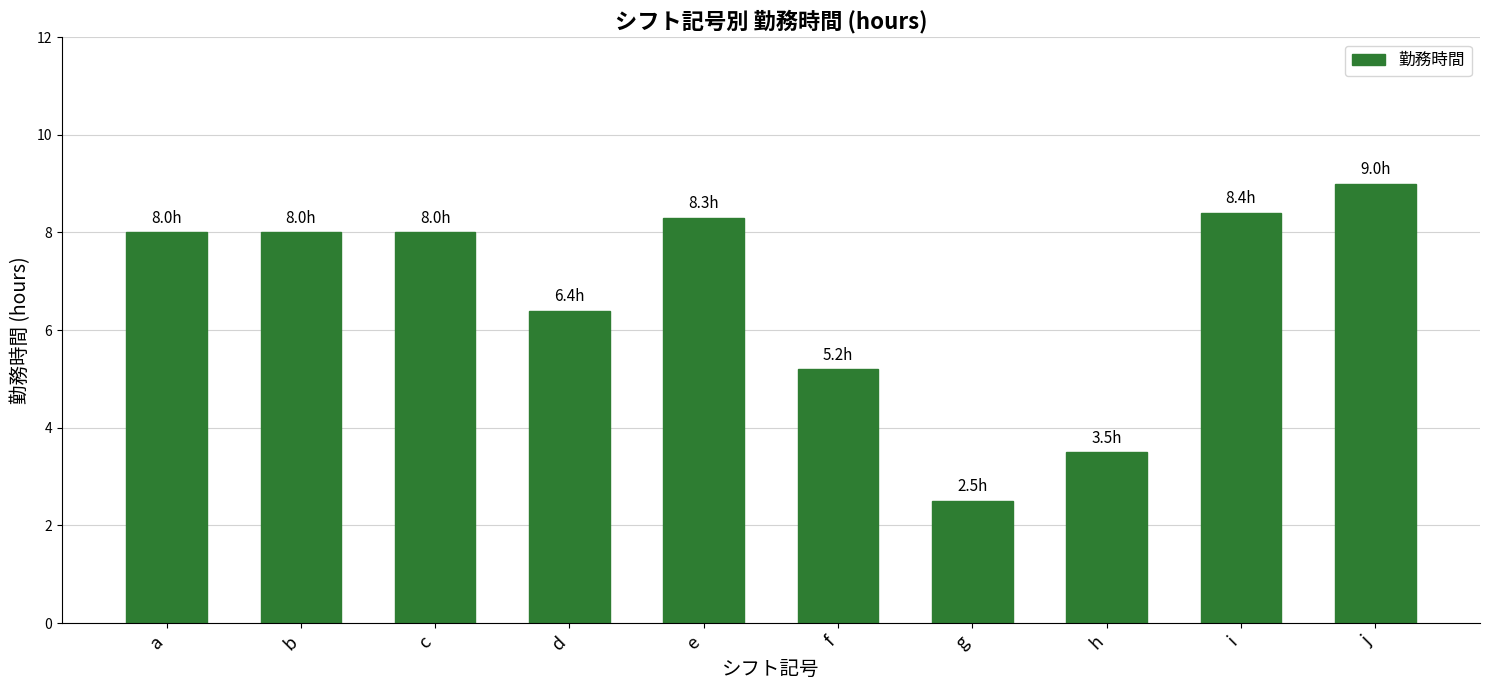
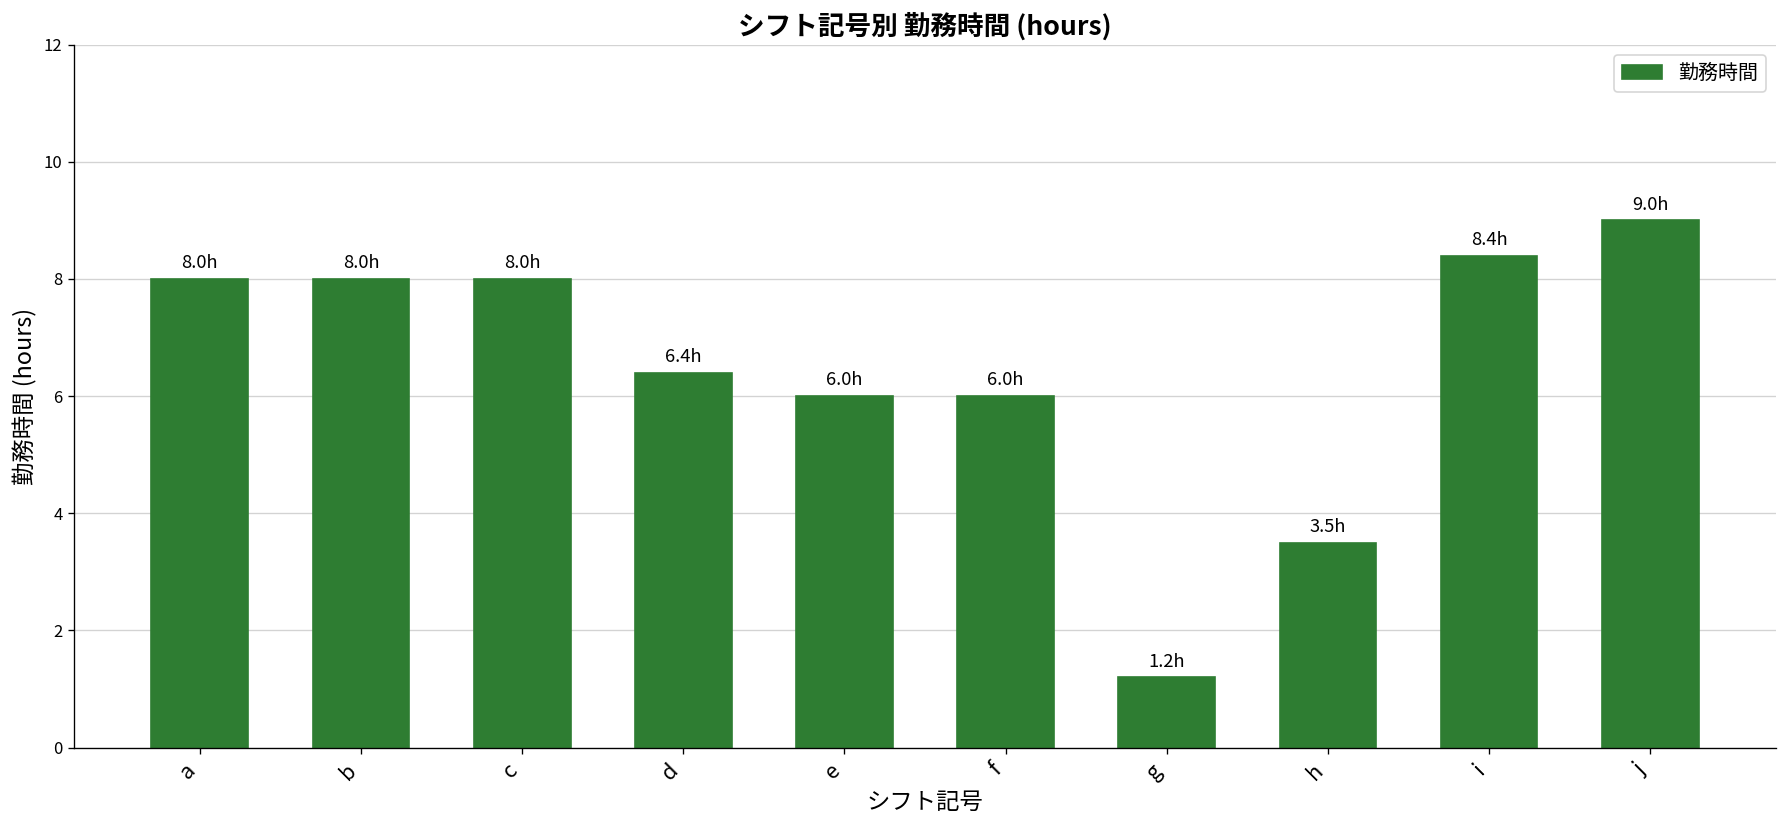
e: 8.3h -> 6.0h
f: 5.2h -> 6.0h
g: 2.5h -> 1.2h
